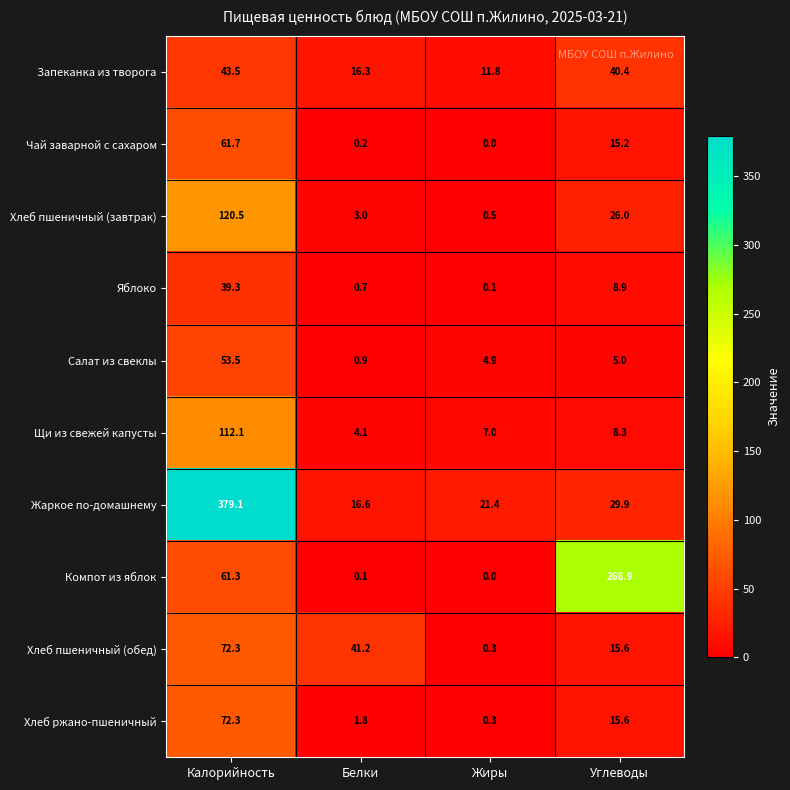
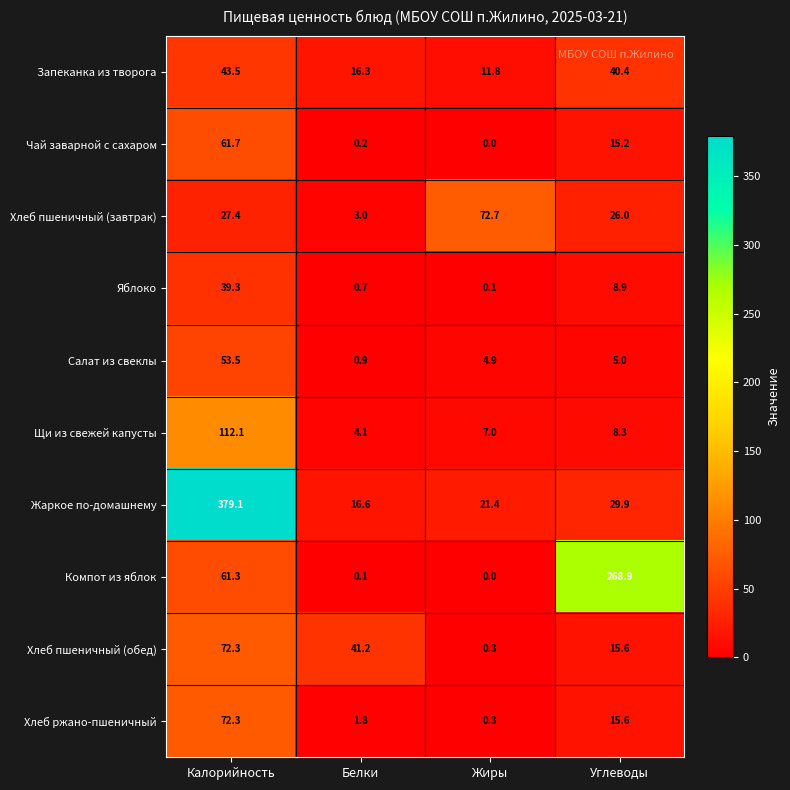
Хлеб пшеничный (завтрак), Калорийность: 120.5 -> 27.4
Хлеб пшеничный (завтрак), Жиры: 0.5 -> 72.7
